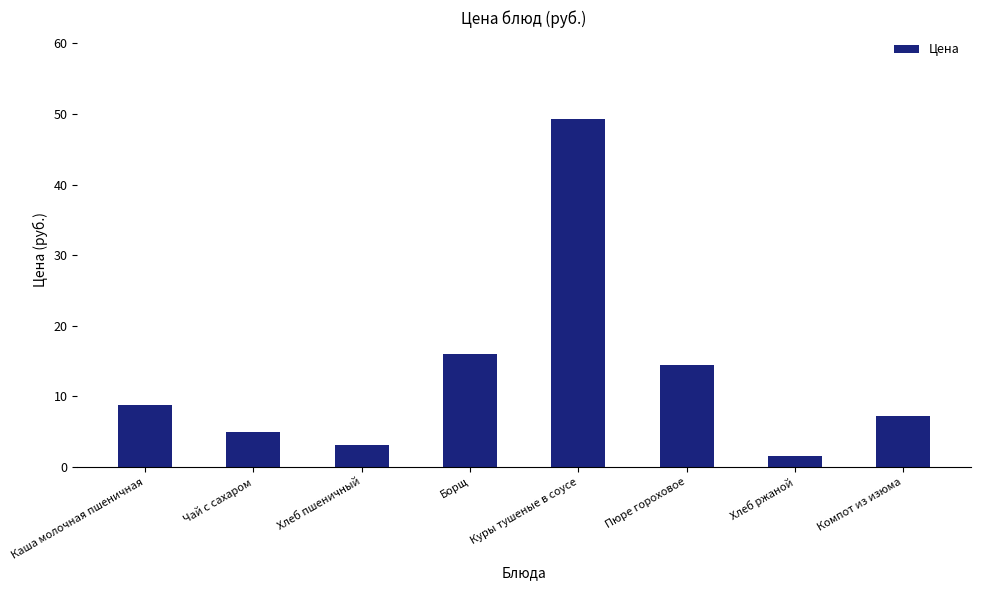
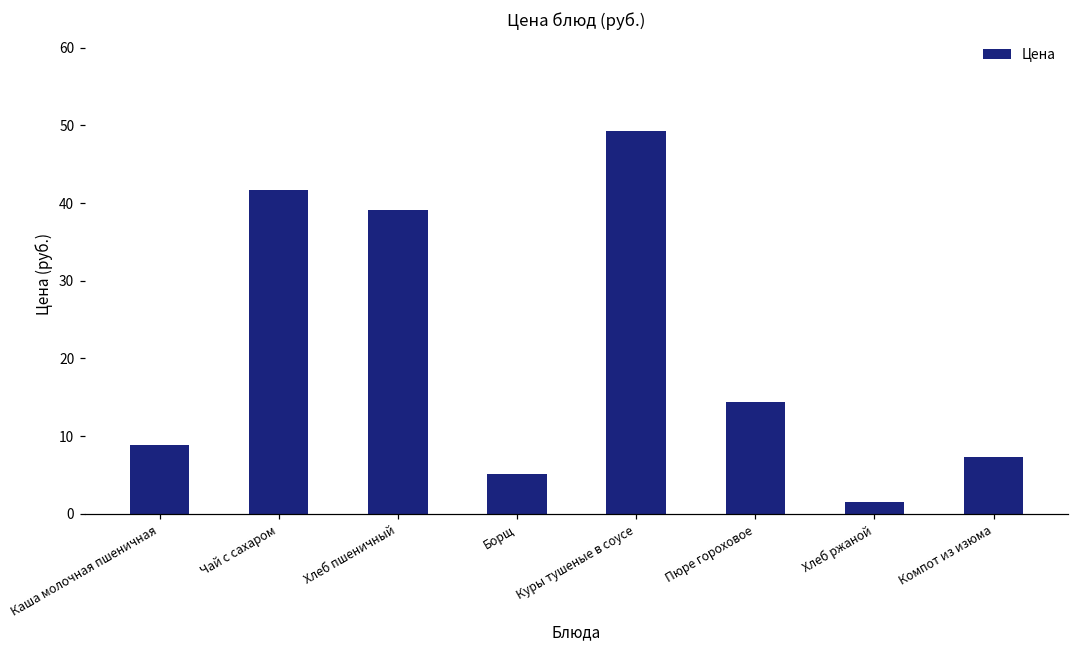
Чай с сахаром: 5 -> 42
Хлеб пшеничный: 3 -> 39
Борщ: 16 -> 5
